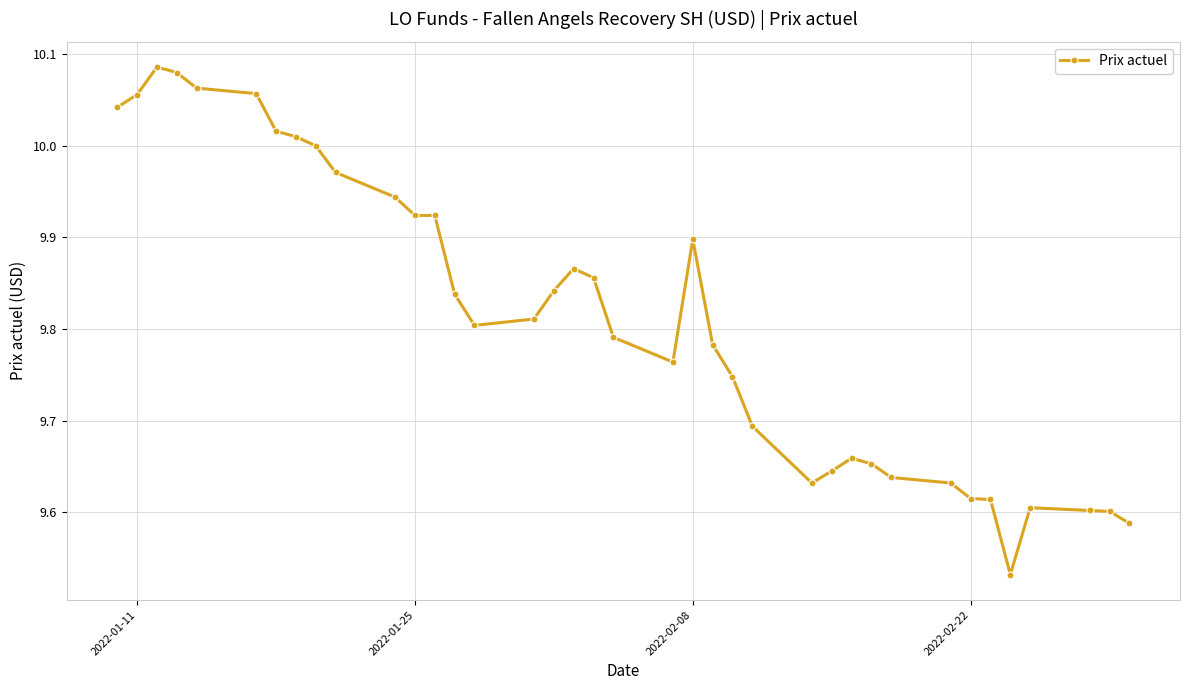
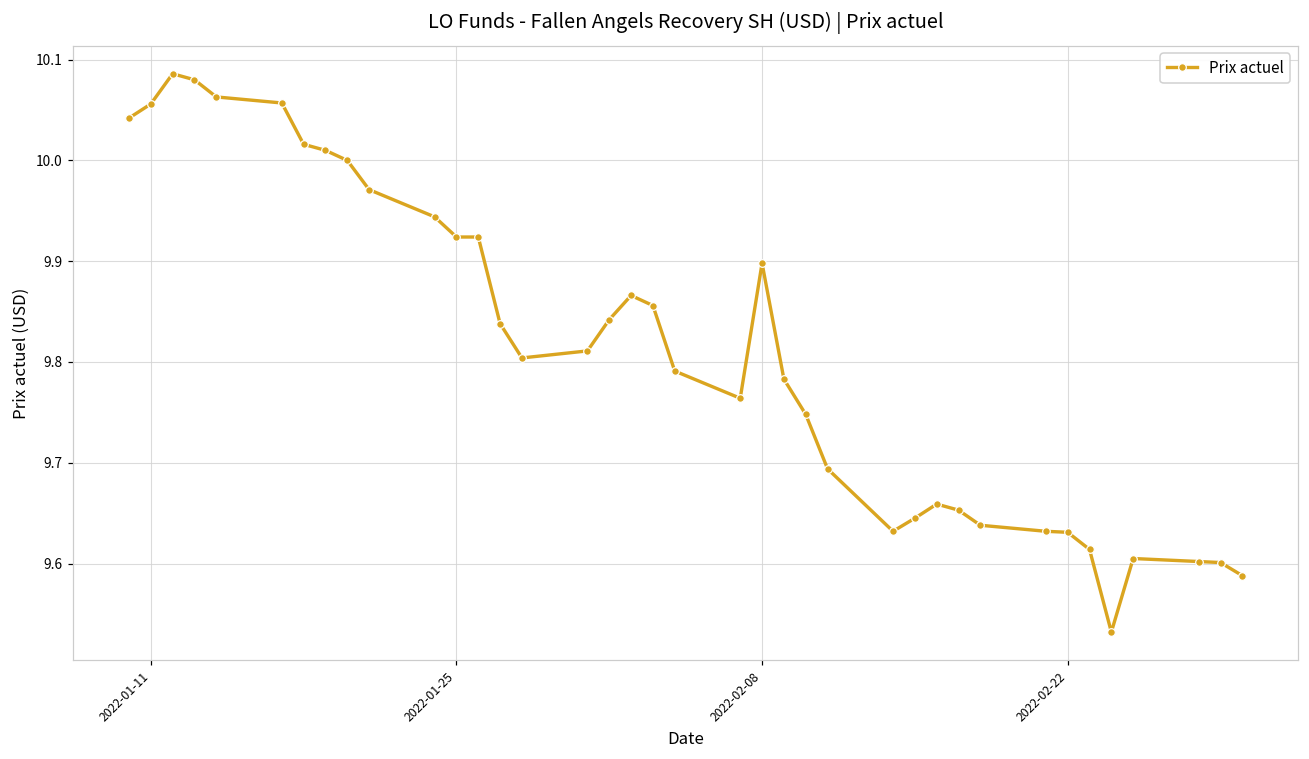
2022-02-22: 9.62 -> 9.63
